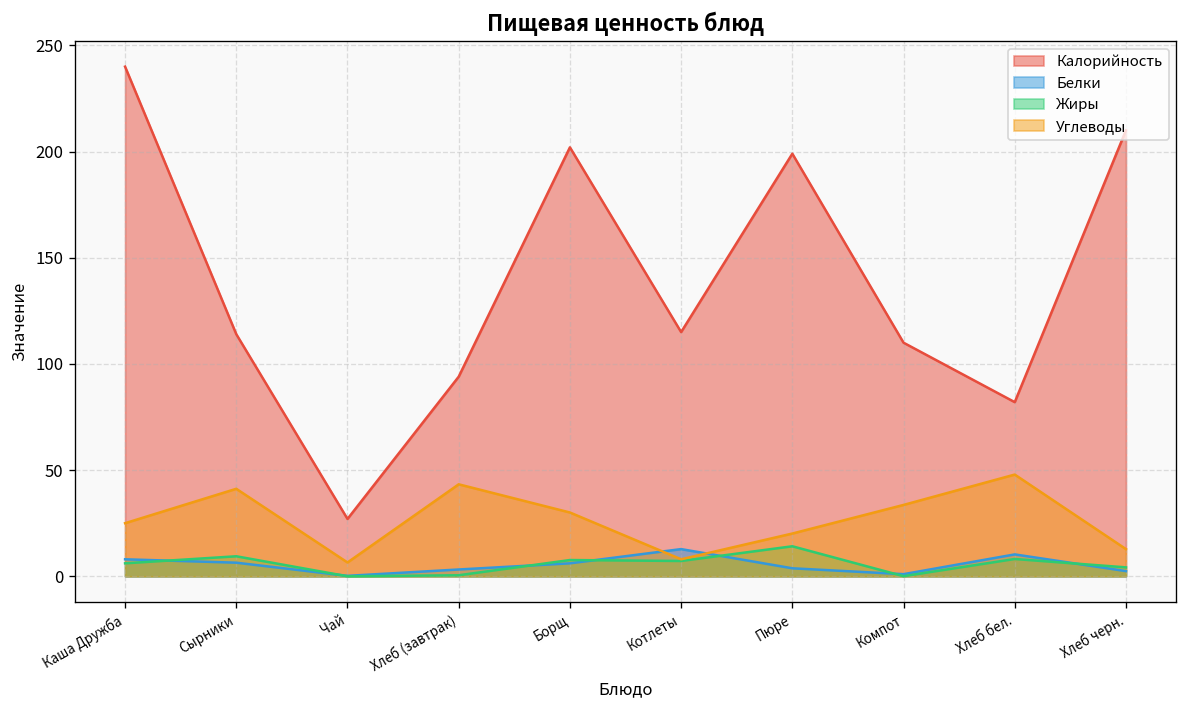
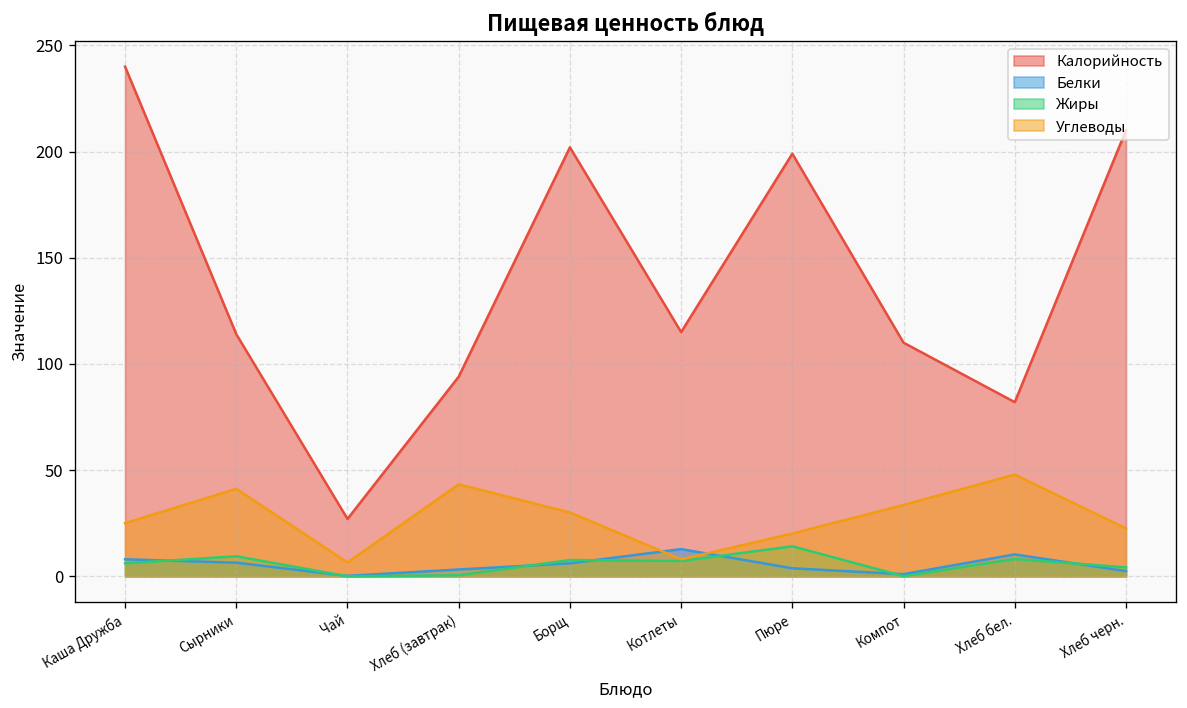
Углеводы, Хлеб черн.: 13 -> 23
